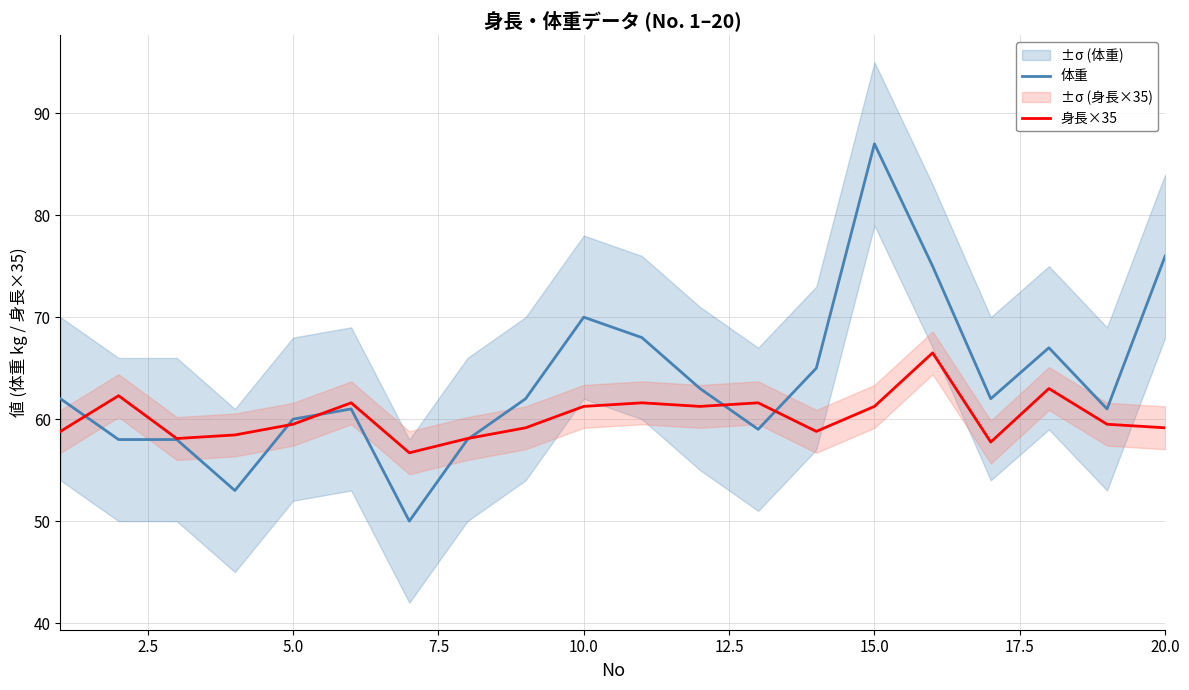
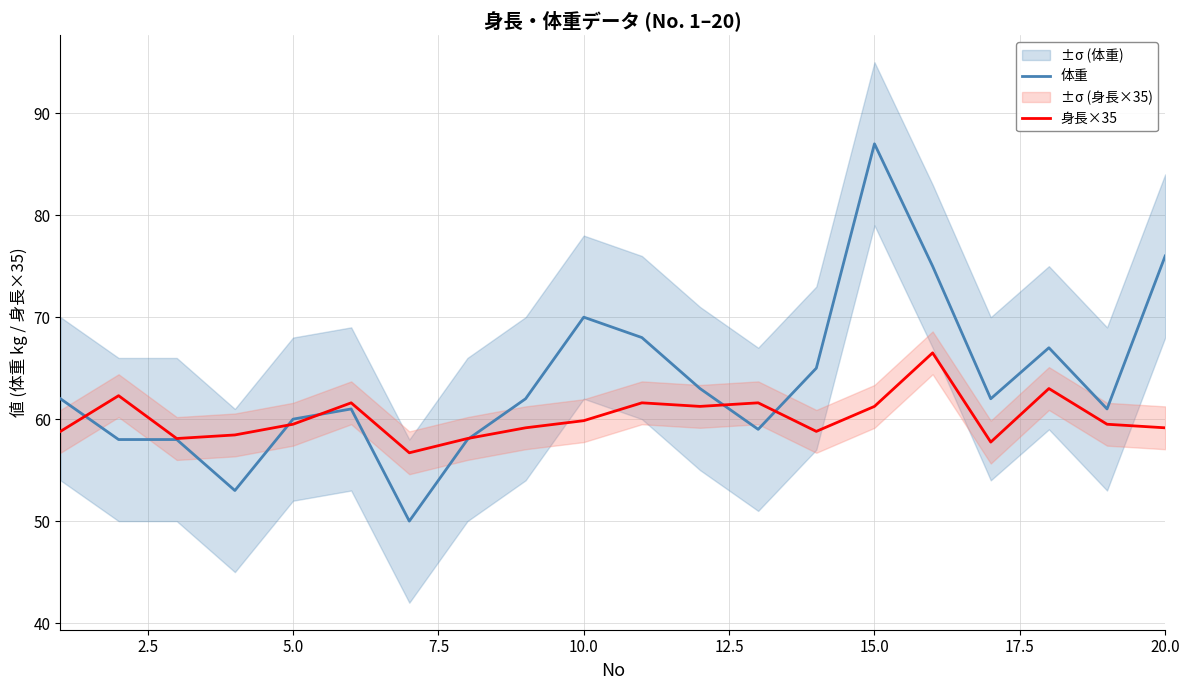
身長×35, 10.0: 61.3 -> 59.9
